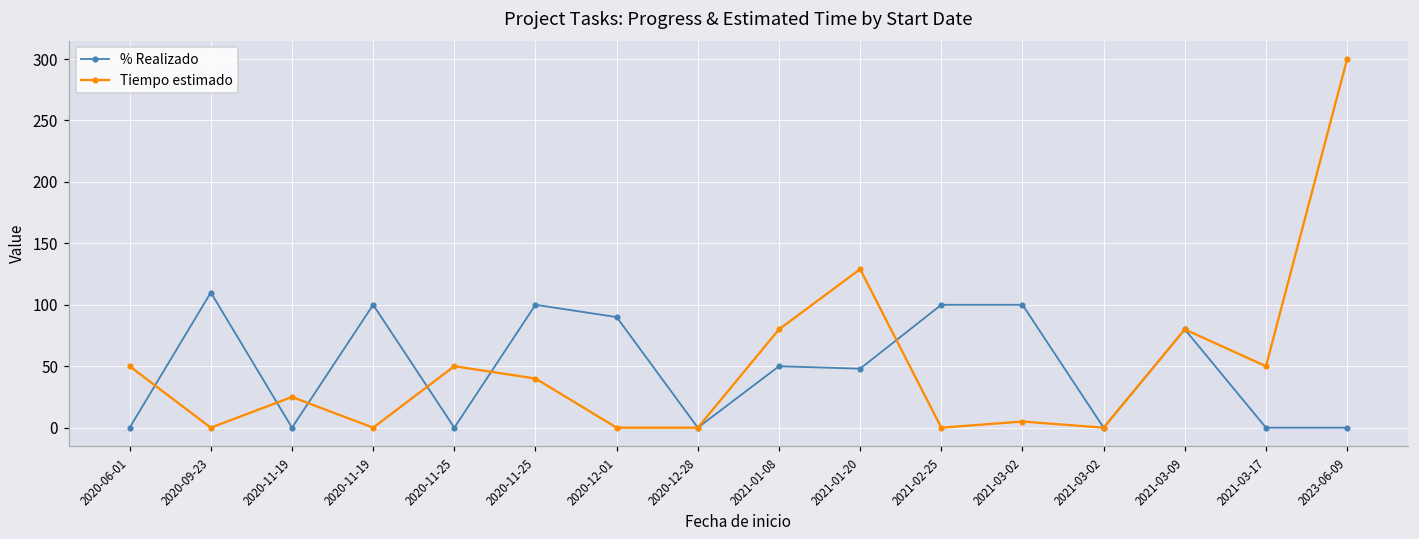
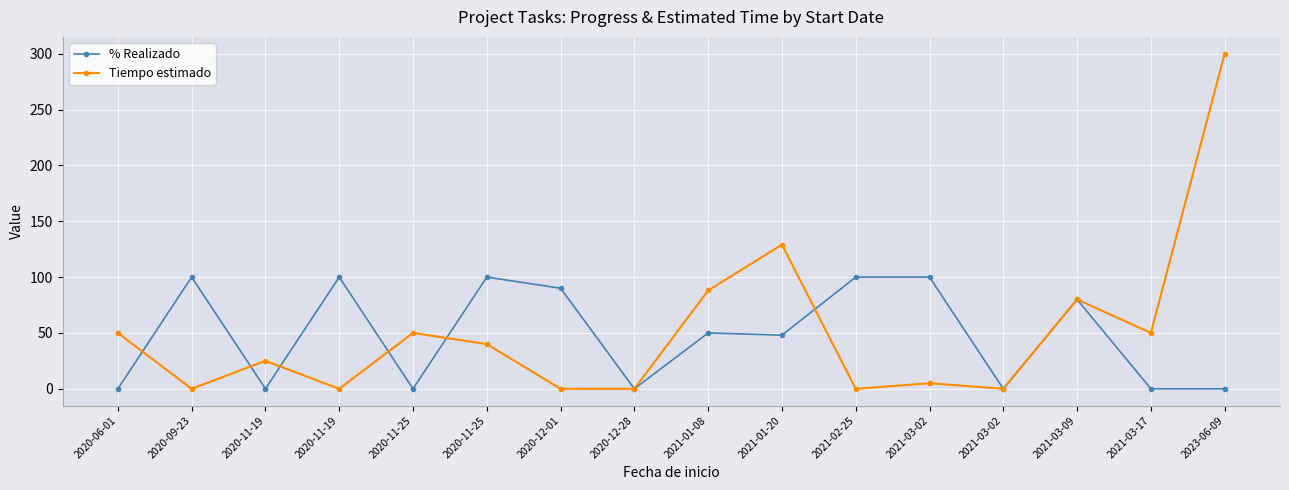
% Realizado, 2020-09-23: 110 -> 100
Tiempo estimado, 2021-01-08: 80 -> 88
